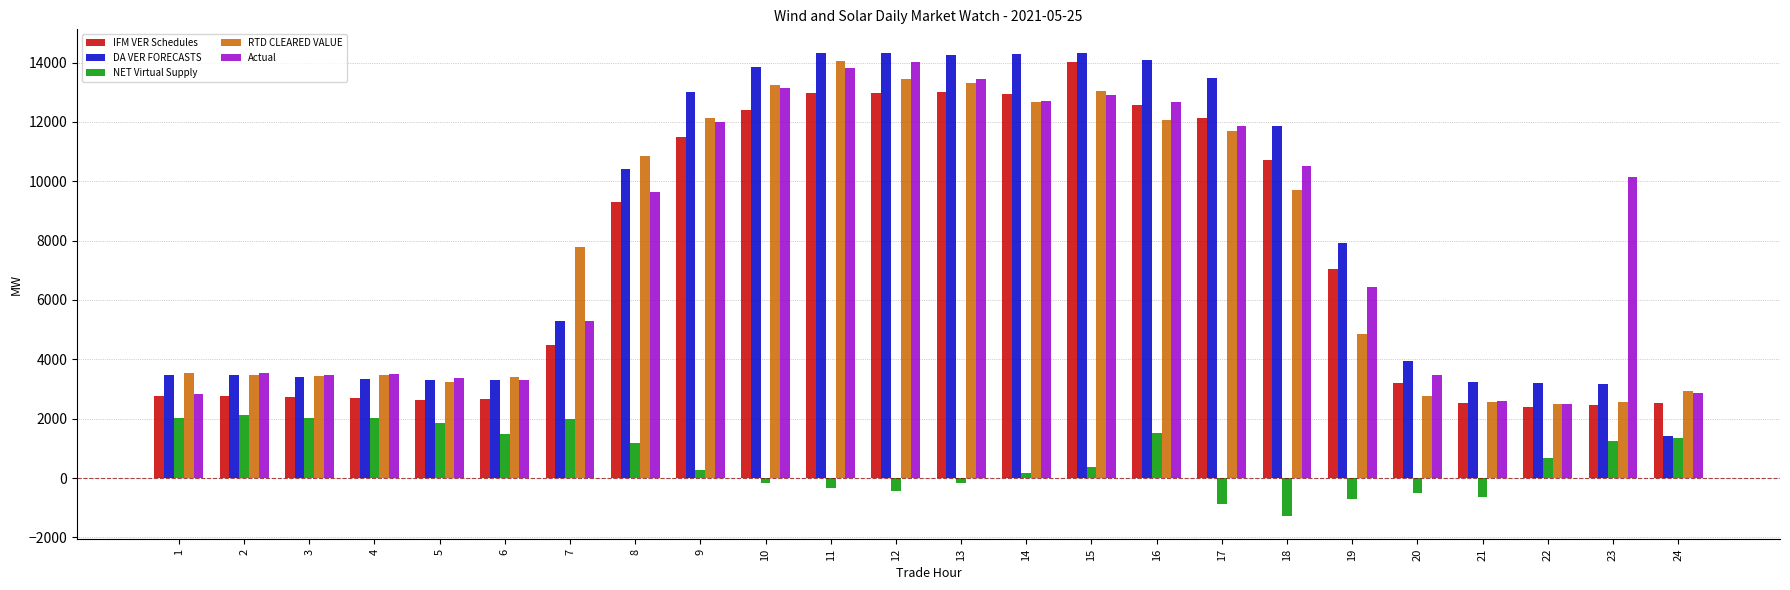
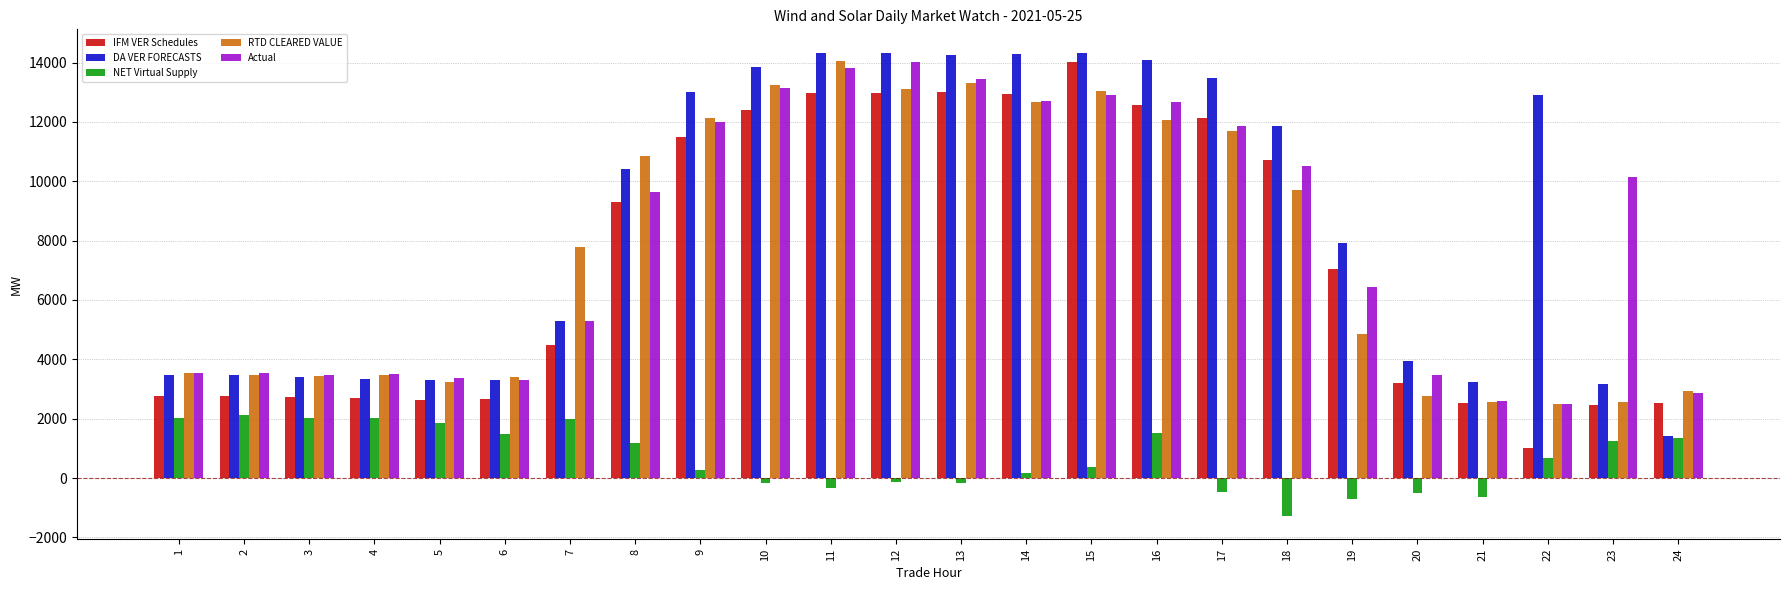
Actual, 1: 2800 -> 3500
NET Virtual Supply, 12: -400 -> -100
RTD CLEARED VALUE, 12: 13400 -> 13100
NET Virtual Supply, 17: -900 -> -500
IFM VER Schedules, 22: 2400 -> 1000
DA VER FORECASTS, 22: 3200 -> 12900
